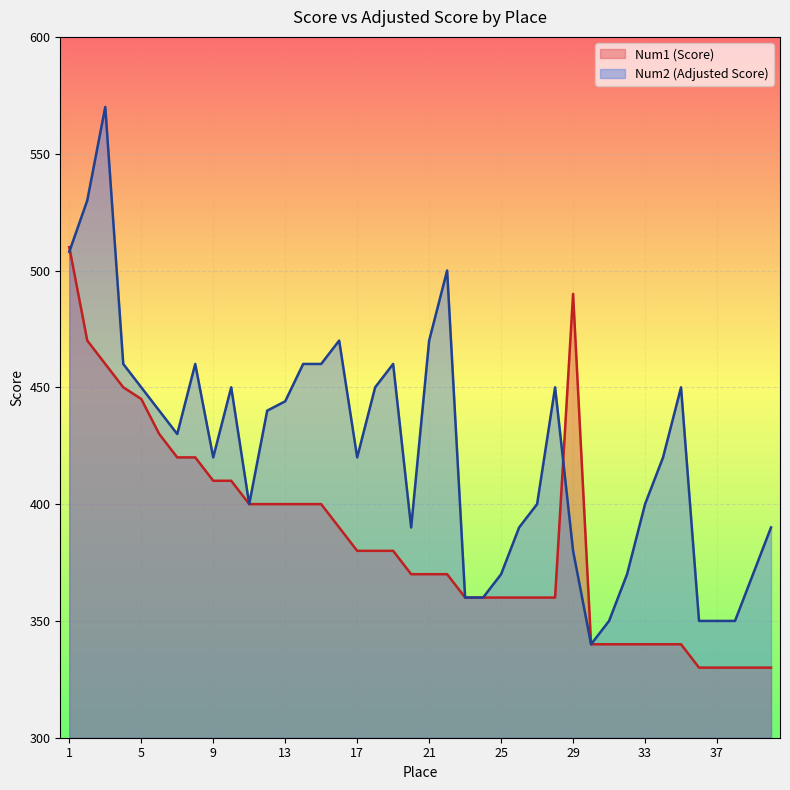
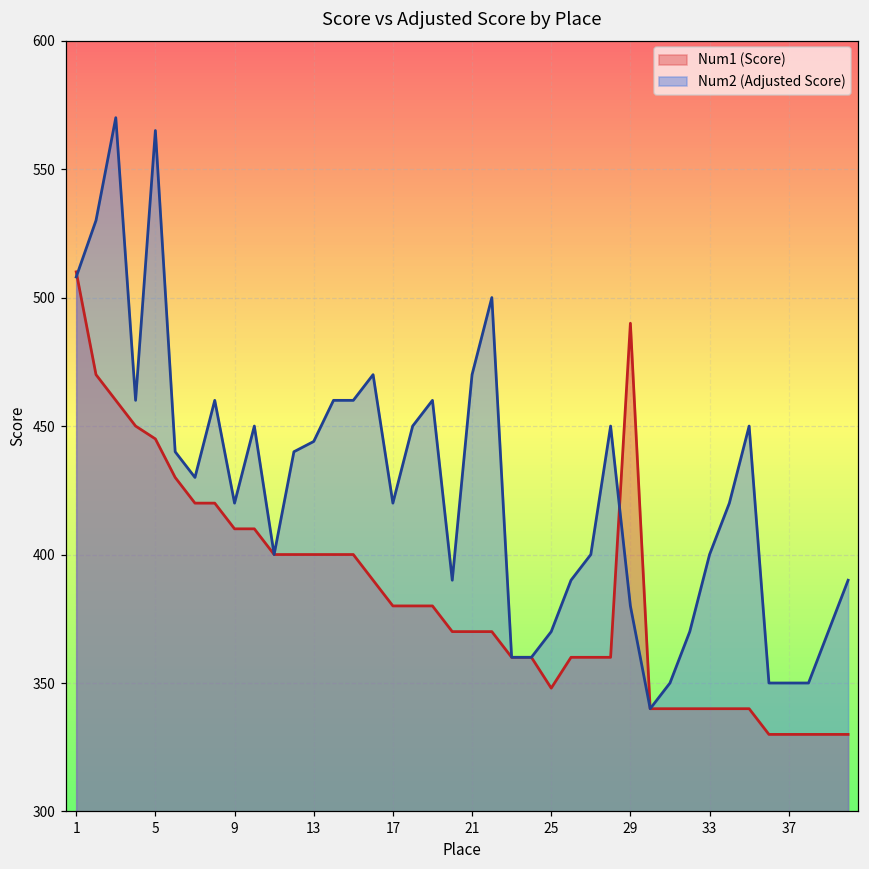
Num2 (Adjusted Score), 5: 450 -> 565
Num1 (Score), 25: 360 -> 348
